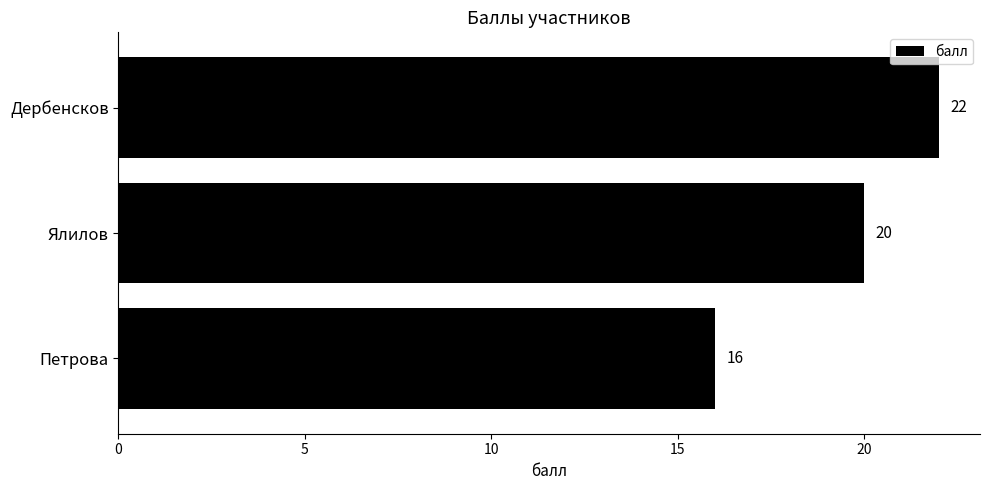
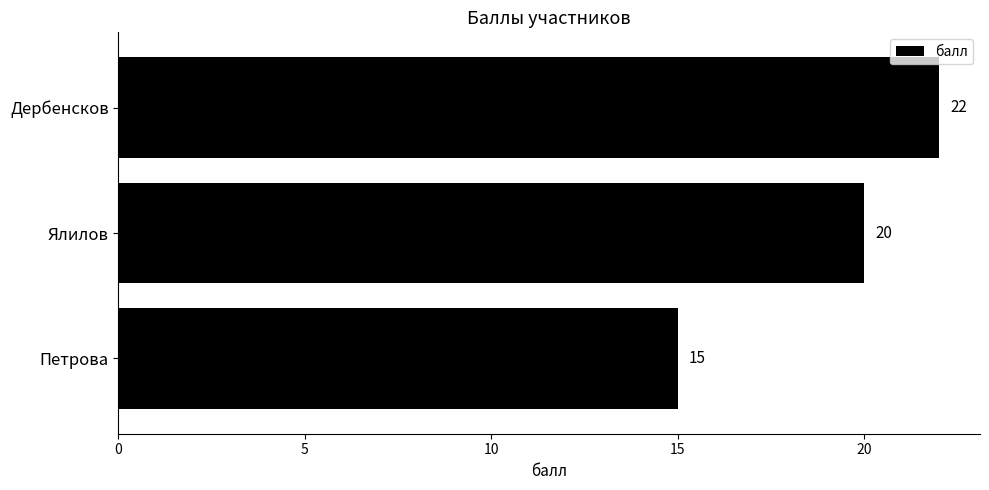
Петрова: 16 -> 15
